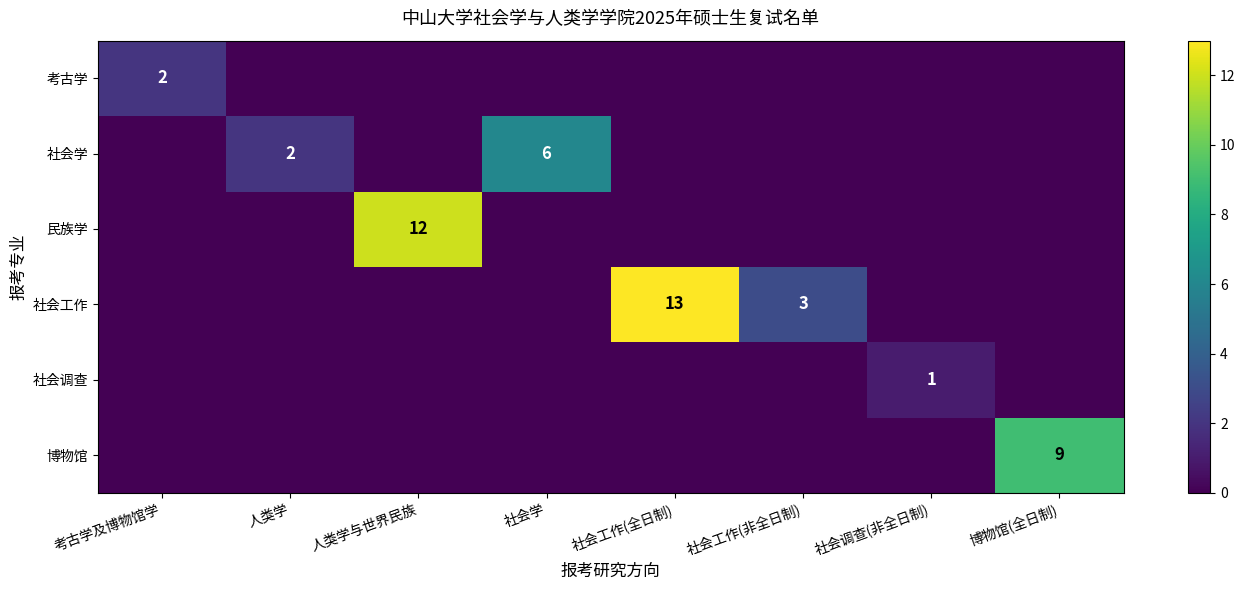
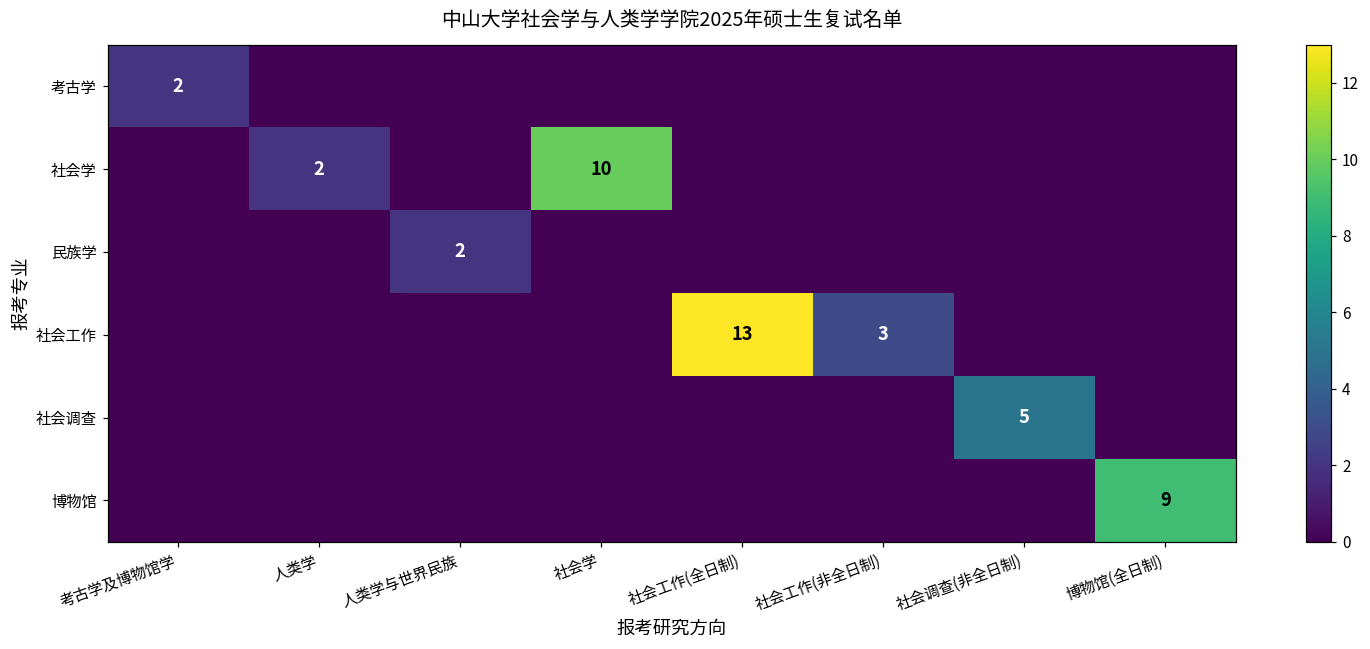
社会学, 社会学: 6 -> 10
民族学, 人类学与世界民族: 12 -> 2
社会调查, 社会调查(非全日制): 1 -> 5
